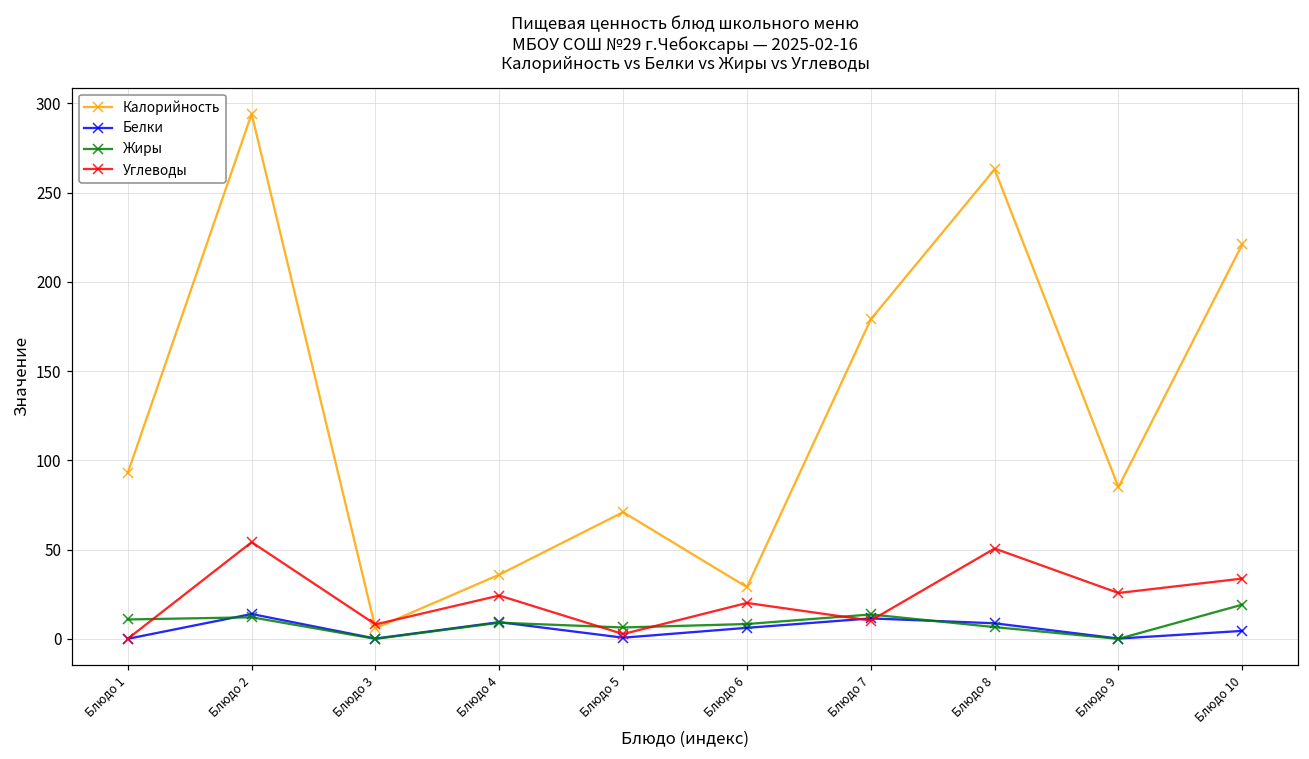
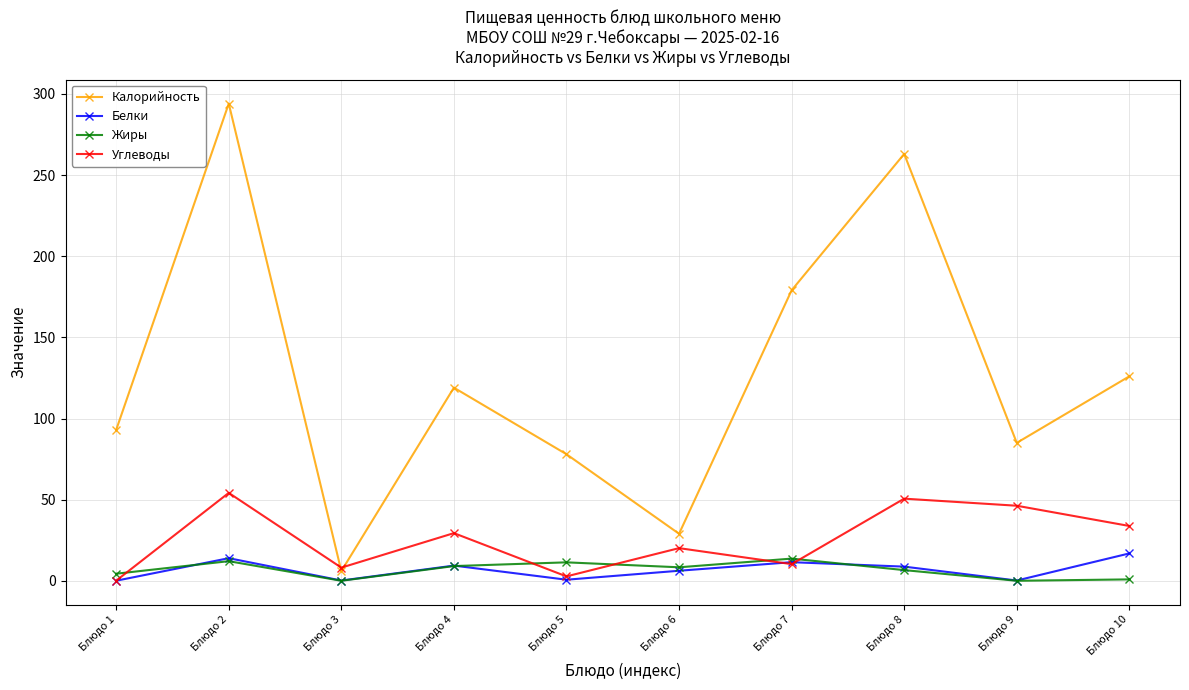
Жиры, Блюдо 1: 11 -> 4
Калорийность, Блюдо 4: 36 -> 119
Углеводы, Блюдо 4: 24 -> 29
Калорийность, Блюдо 5: 71 -> 78
Жиры, Блюдо 5: 6 -> 11
Углеводы, Блюдо 9: 26 -> 46
Калорийность, Блюдо 10: 221 -> 126
Белки, Блюдо 10: 5 -> 17
Жиры, Блюдо 10: 19 -> 1
